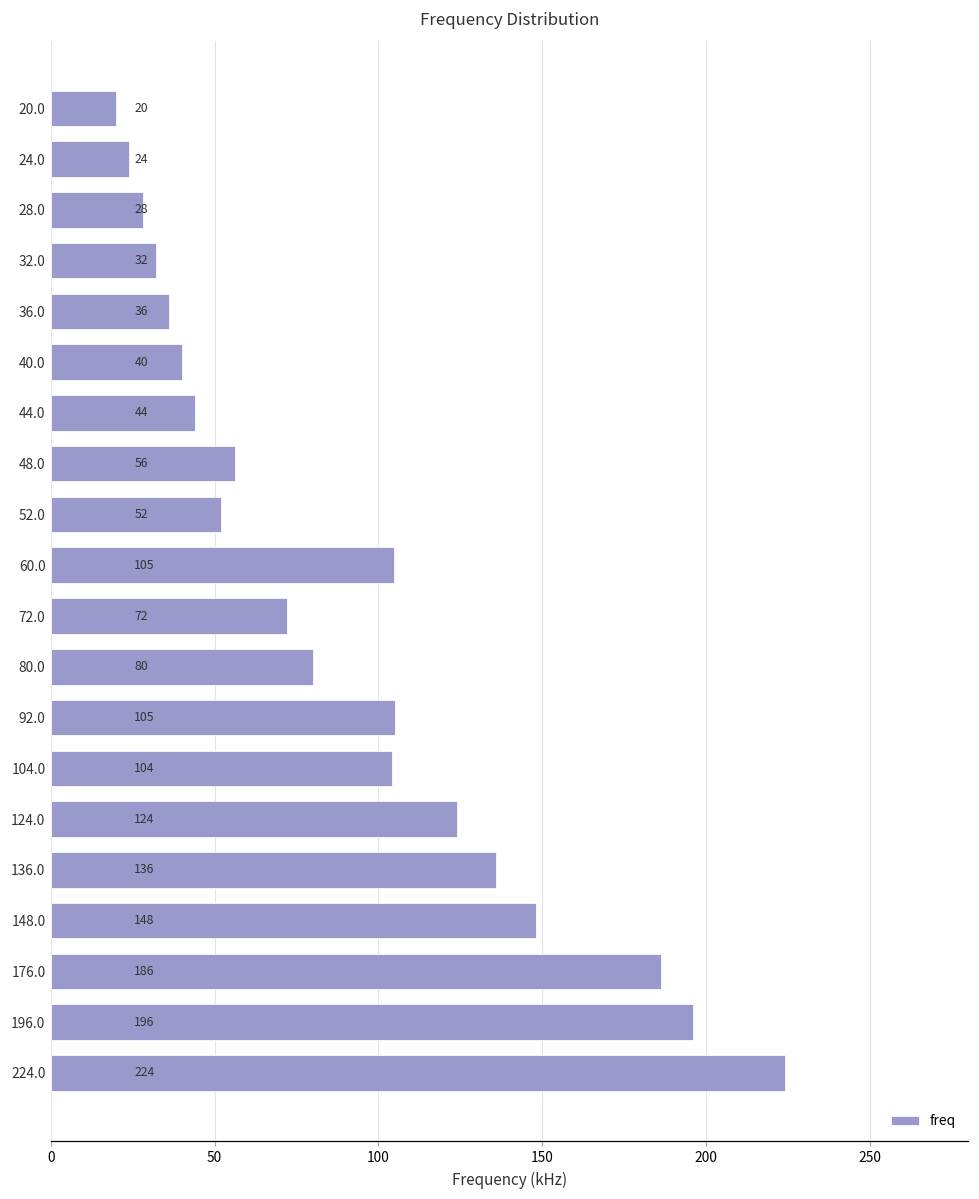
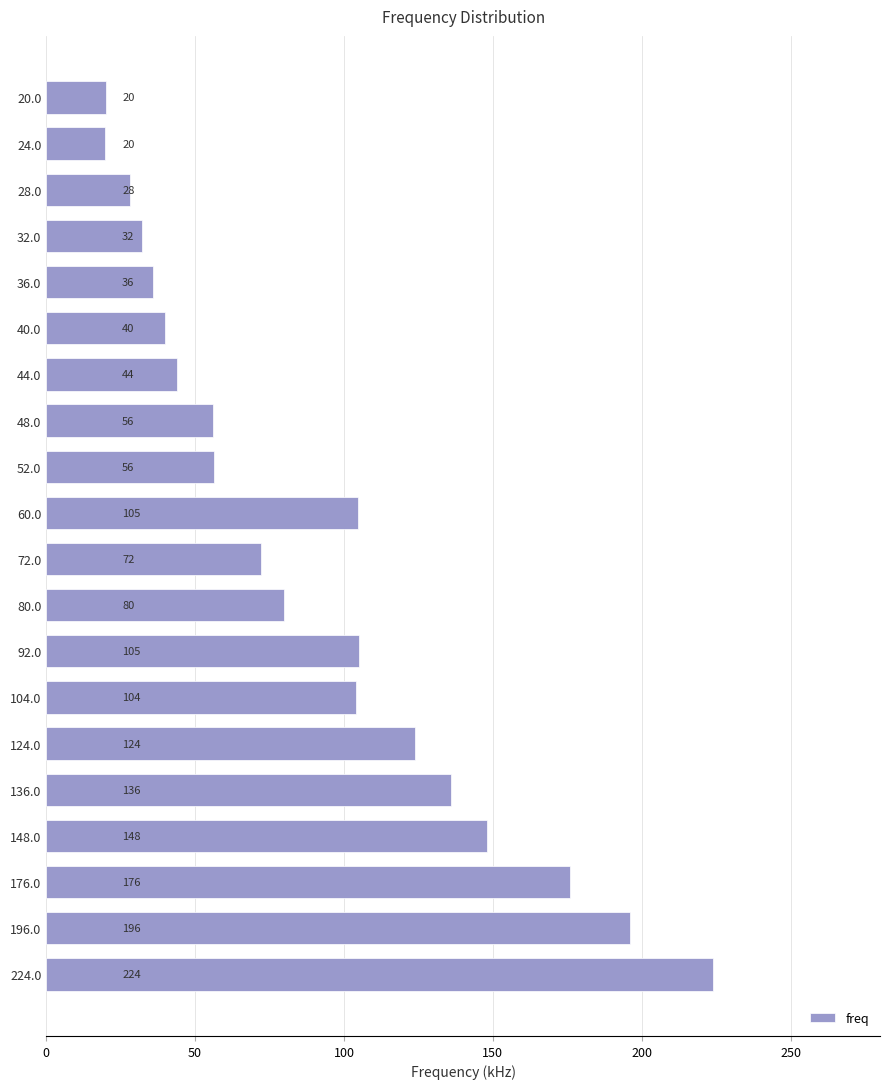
24.0: 24 -> 20
52.0: 52 -> 56
176.0: 186 -> 176
